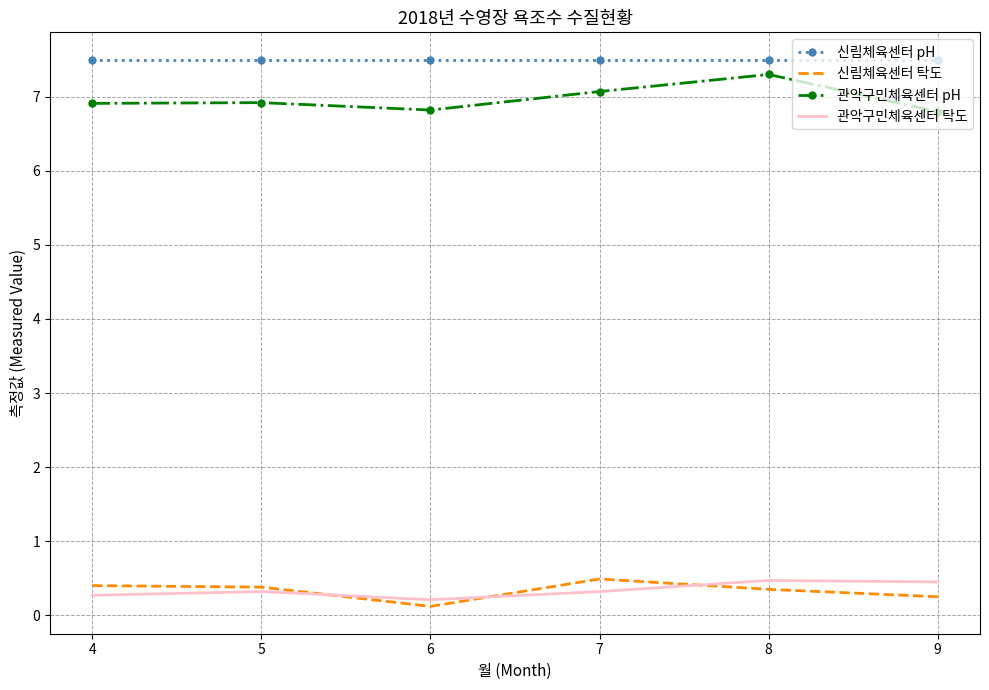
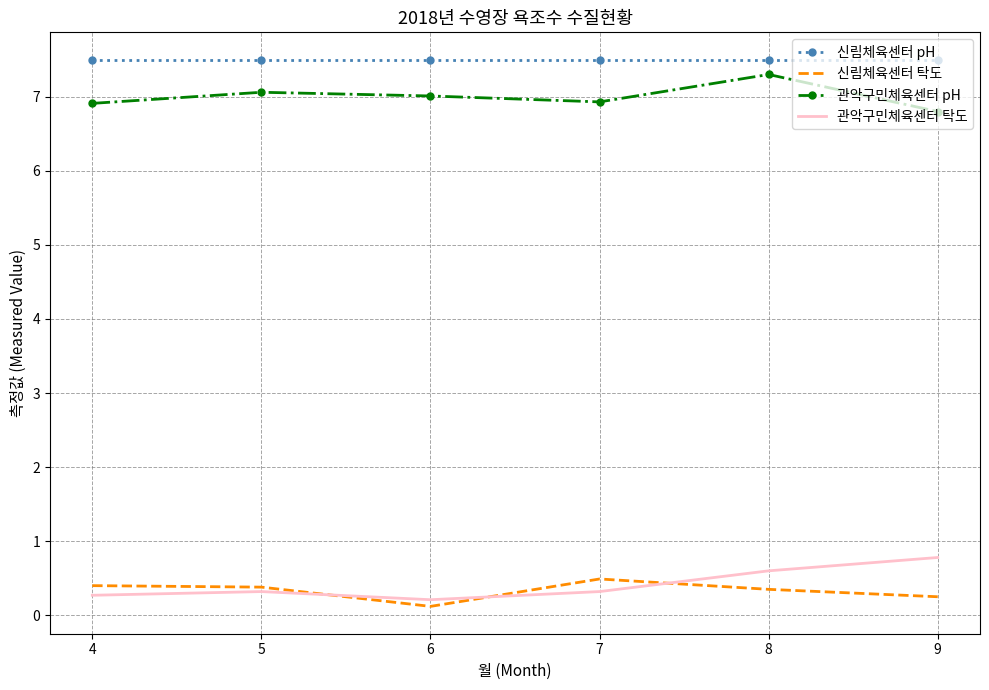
관악구민체육센터 pH, 5: 6.9 -> 7.1
관악구민체육센터 pH, 6: 6.8 -> 7.0
관악구민체육센터 pH, 7: 7.1 -> 6.9
관악구민체육센터 탁도, 8: 0.5 -> 0.6
관악구민체육센터 탁도, 9: 0.5 -> 0.8
